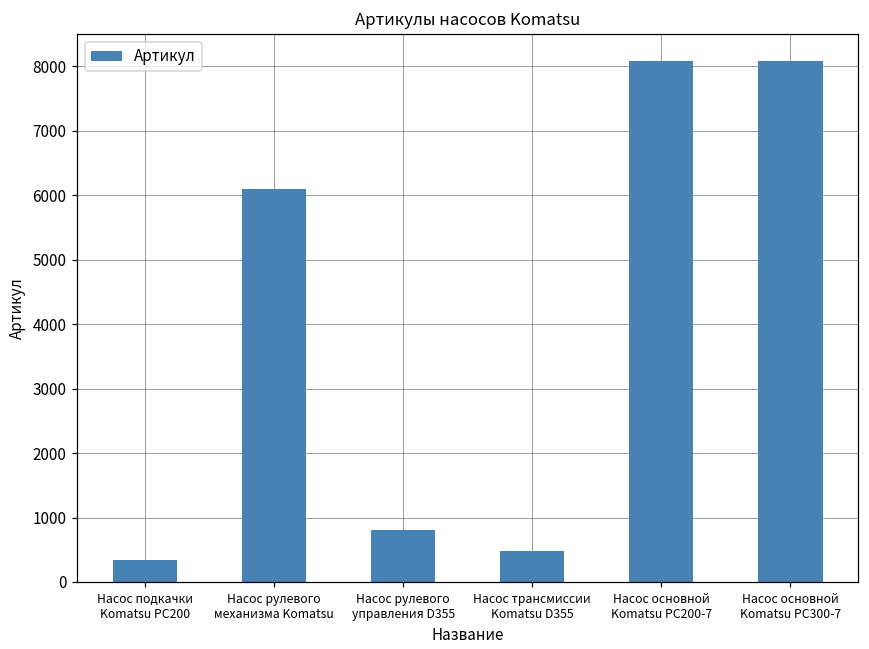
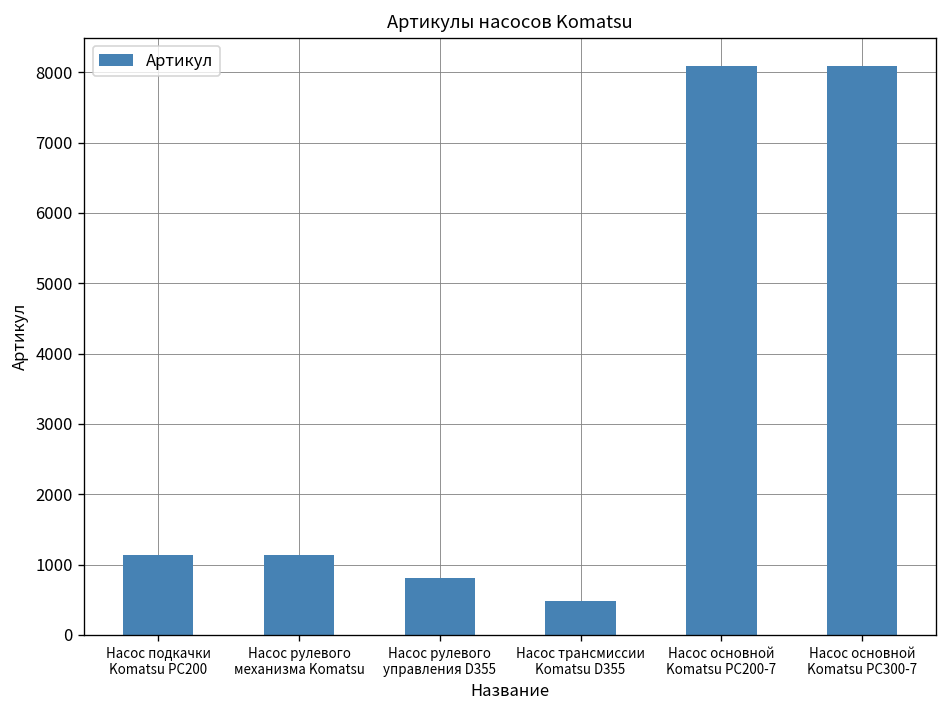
Насос подкачки Komatsu PC200: 300 -> 1100
Насос рулевого механизма Komatsu: 6100 -> 1100
